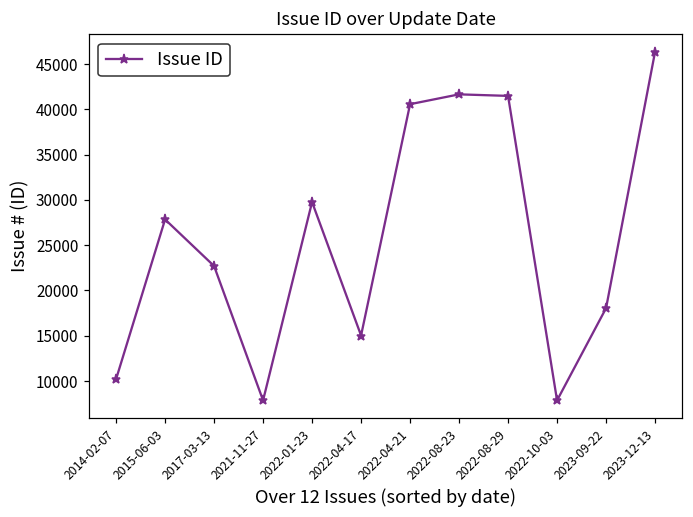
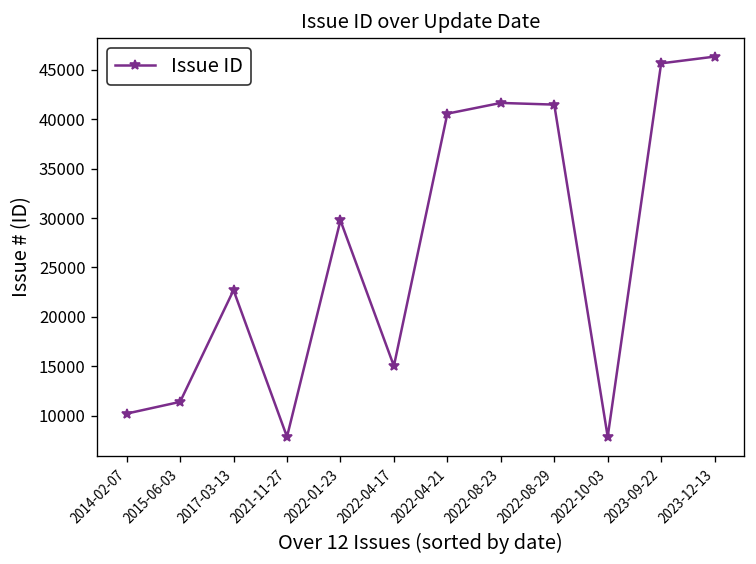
2015-06-03: 28000 -> 11000
2023-09-22: 18000 -> 46000
